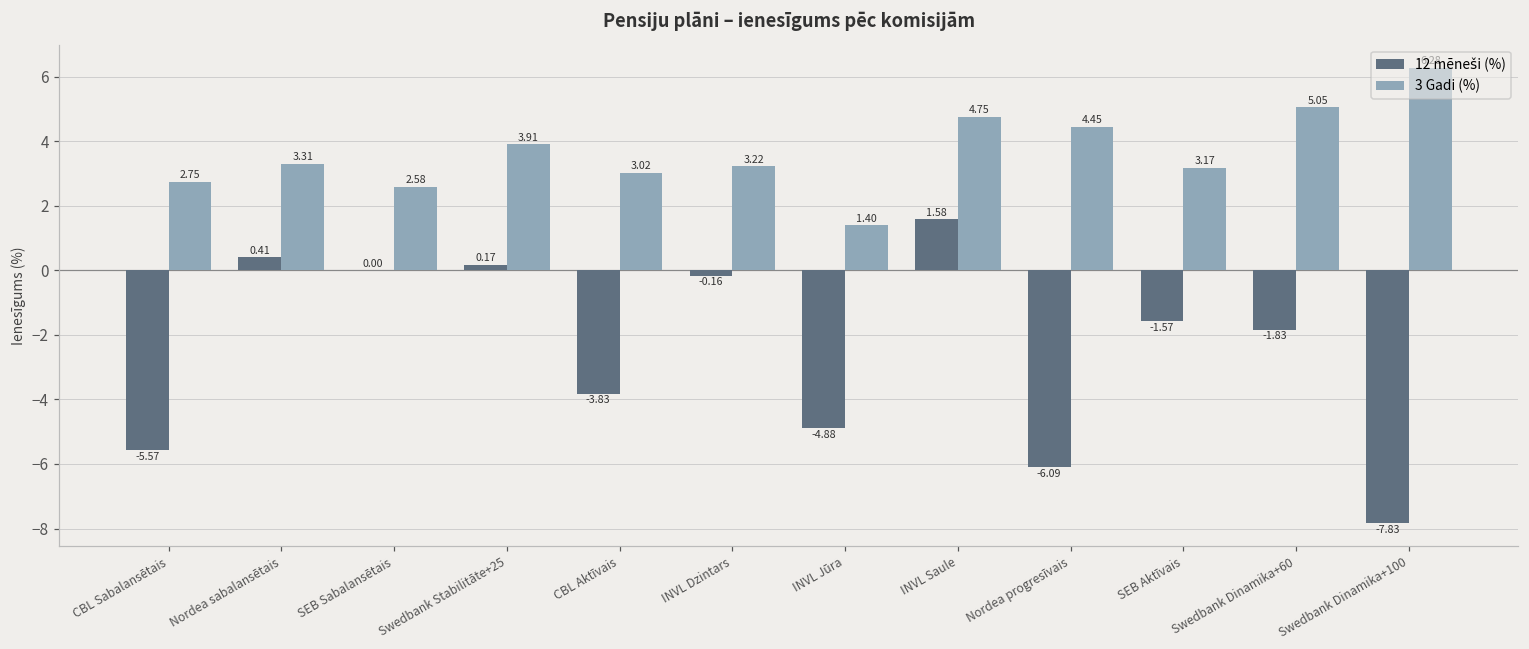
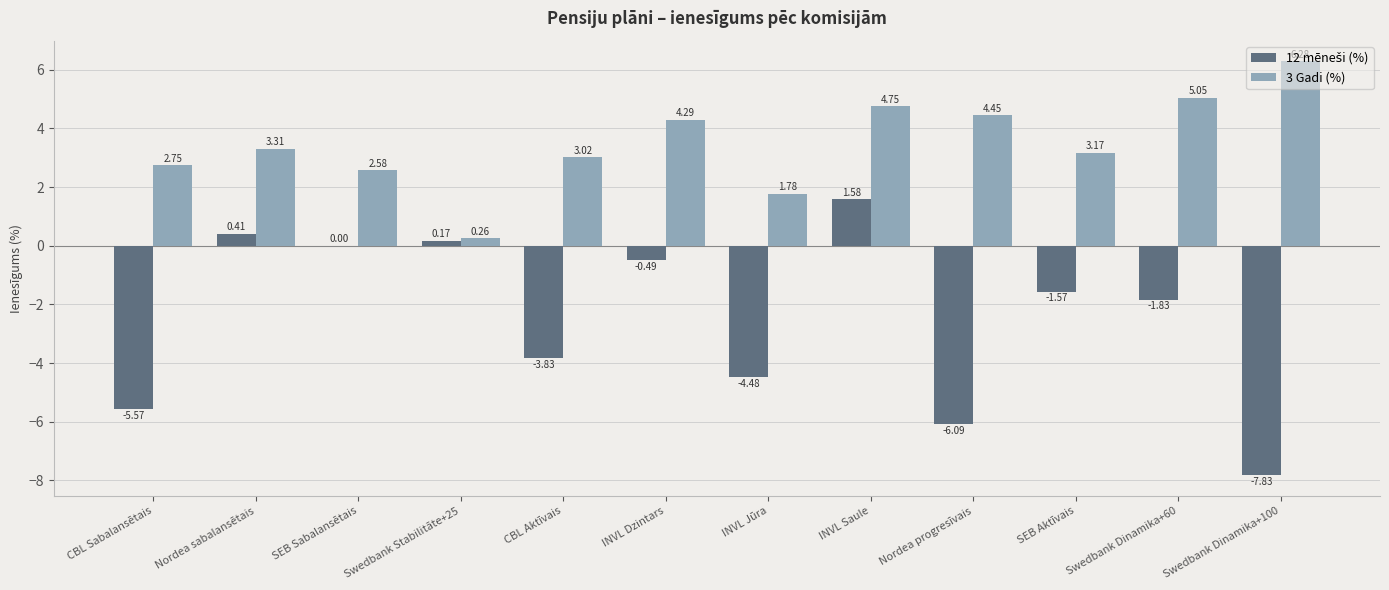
3 Gadi (%), Swedbank Stabilitāte+25: 3.91 -> 0.26
12 mēneši (%), INVL Dzintars: -0.16 -> -0.49
3 Gadi (%), INVL Dzintars: 3.22 -> 4.29
12 mēneši (%), INVL Jūra: -4.88 -> -4.48
3 Gadi (%), INVL Jūra: 1.40 -> 1.78
